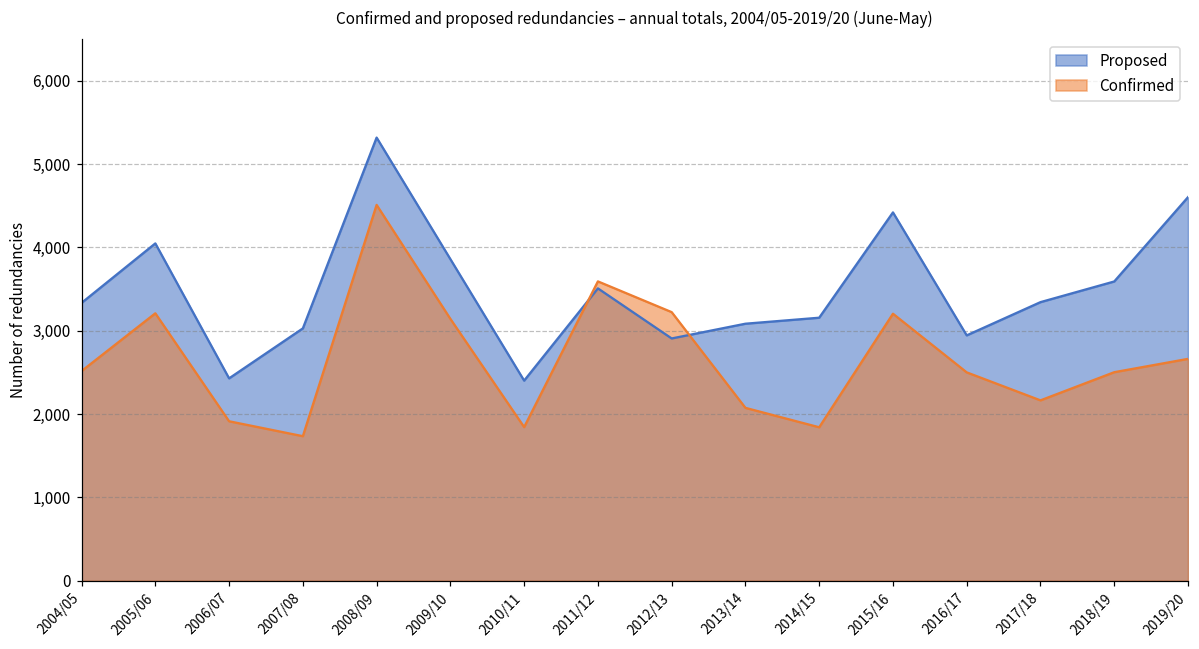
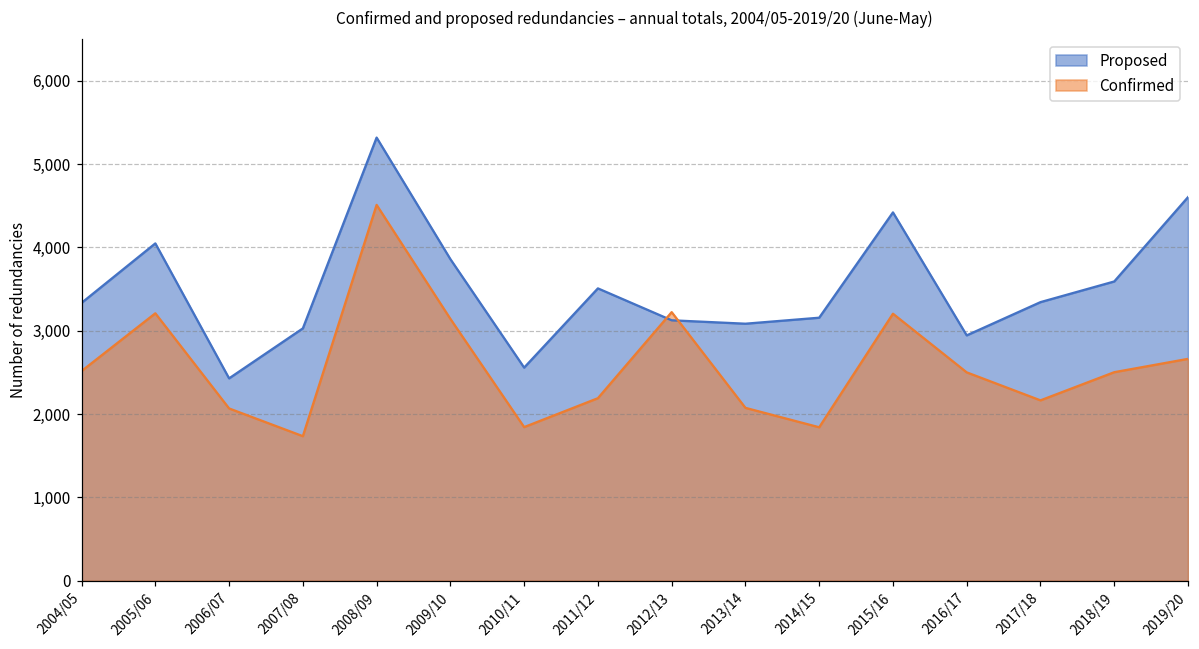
Confirmed, 2006/07: 1,900 -> 2,100
Proposed, 2010/11: 2,400 -> 2,600
Confirmed, 2011/12: 3,600 -> 2,200
Proposed, 2012/13: 2,900 -> 3,100
